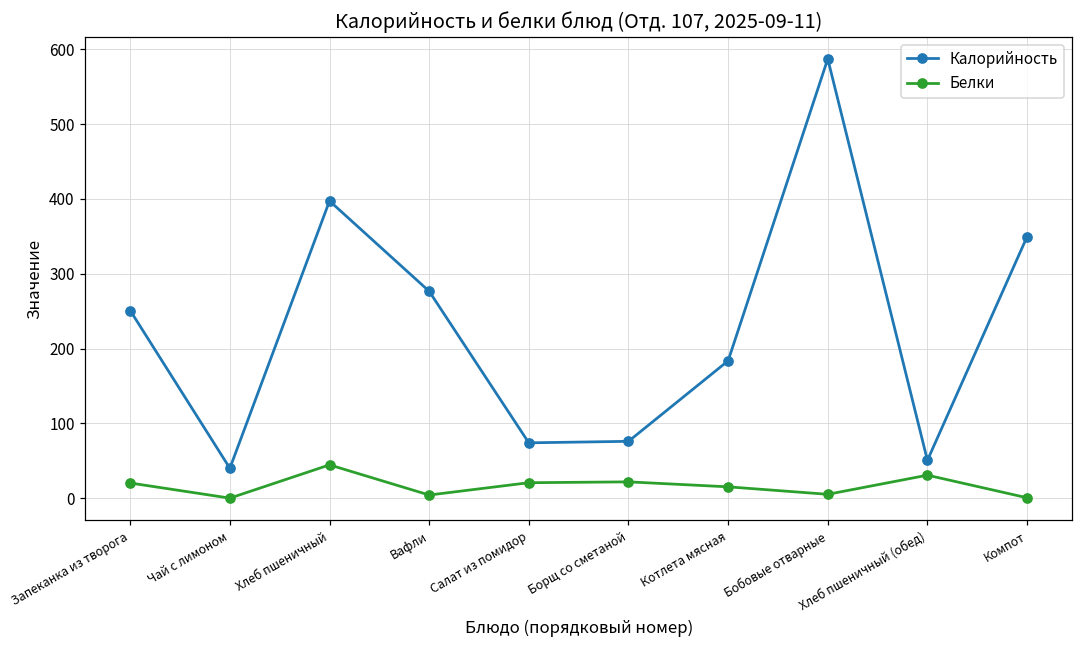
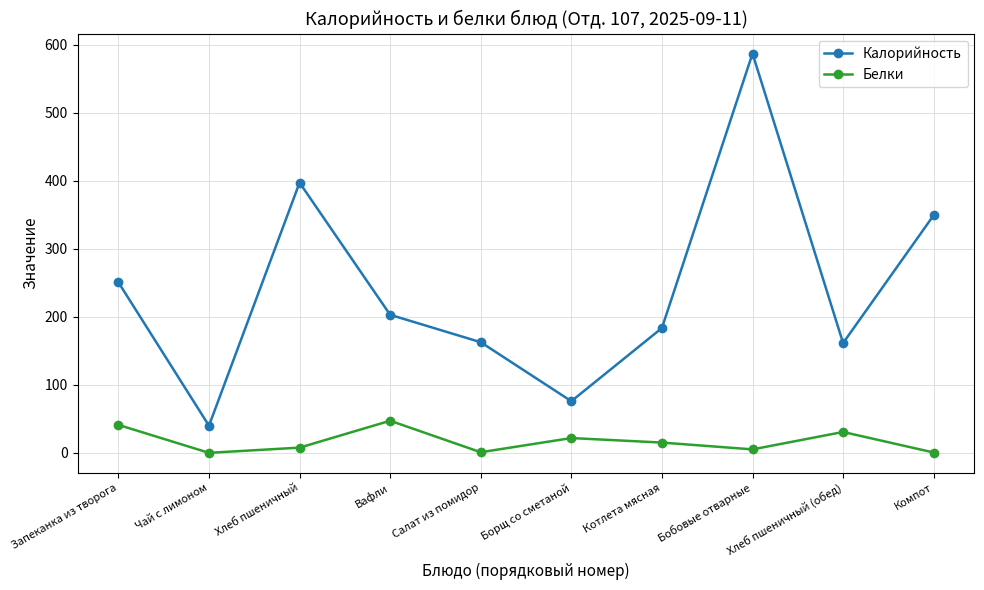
Белки, Запеканка из творога: 20 -> 40
Белки, Хлеб пшеничный: 40 -> 10
Калорийность, Вафли: 280 -> 200
Белки, Вафли: 0 -> 50
Калорийность, Салат из помидор: 70 -> 160
Белки, Салат из помидор: 20 -> 0
Калорийность, Хлеб пшеничный (обед): 50 -> 160
